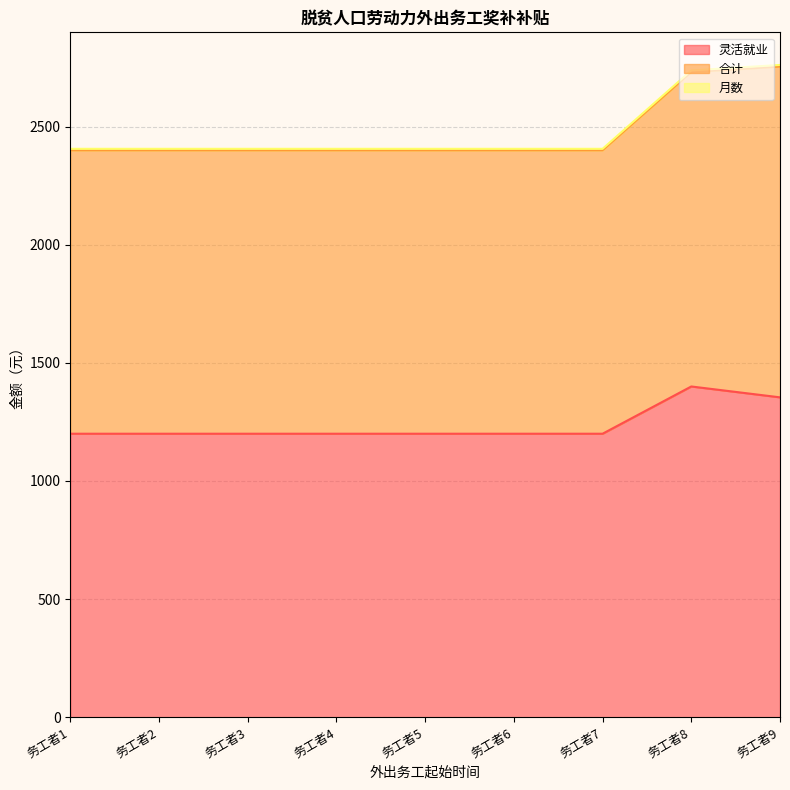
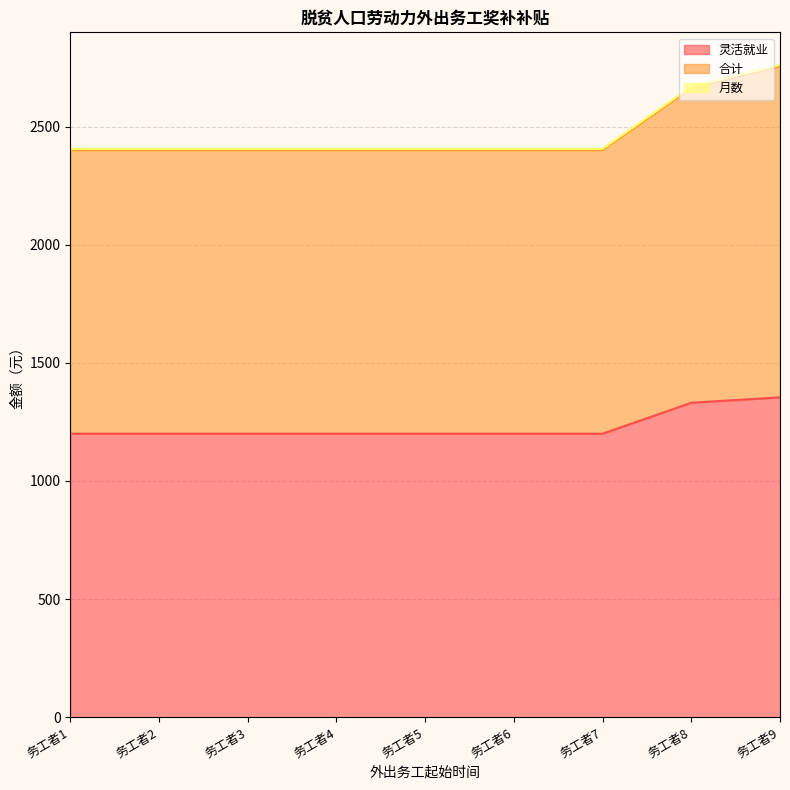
灵活就业, 务工者8: 1400 -> 1330
